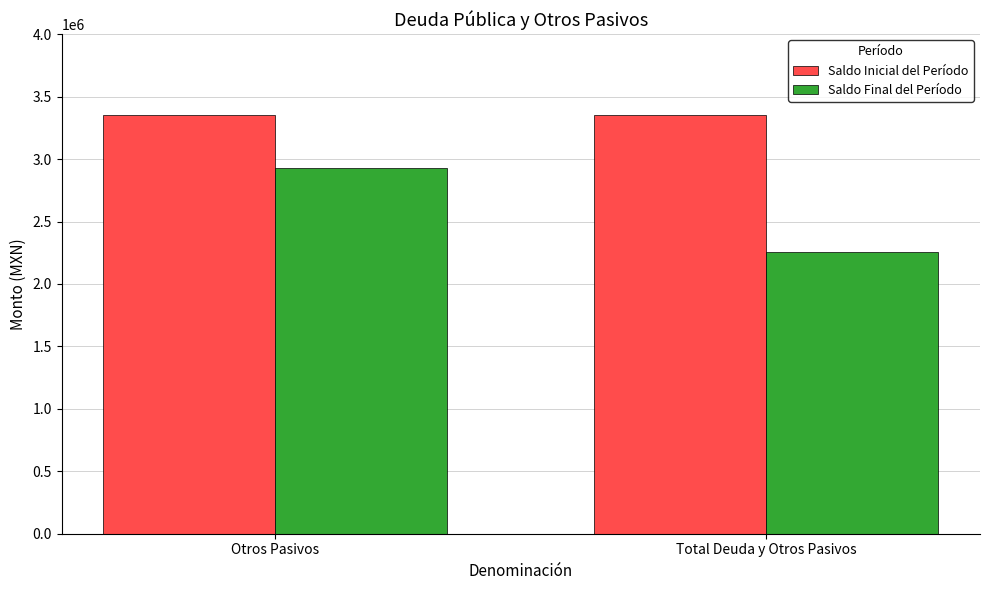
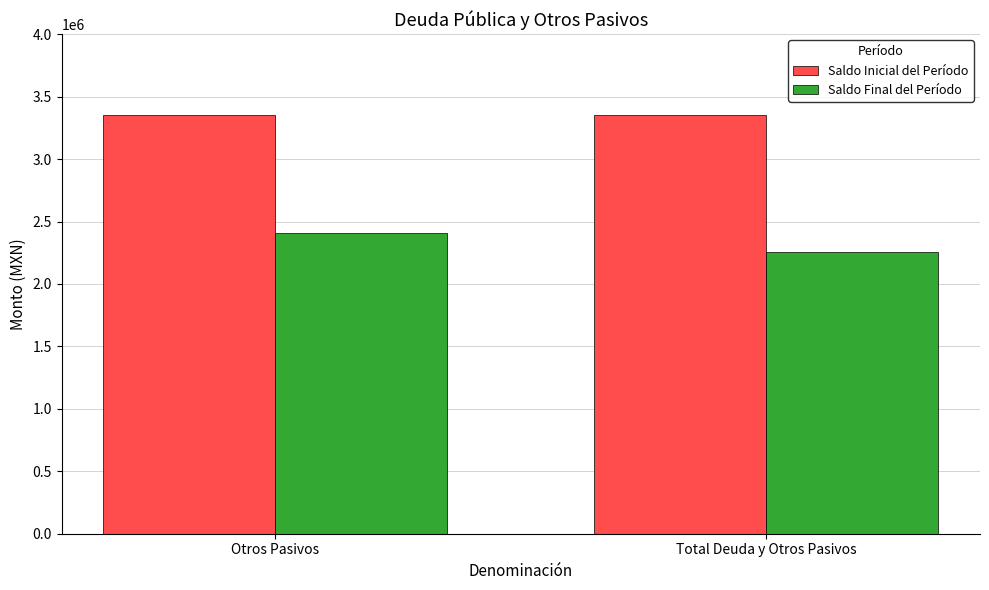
Saldo Final del Período, Otros Pasivos: 2930000 -> 2410000
